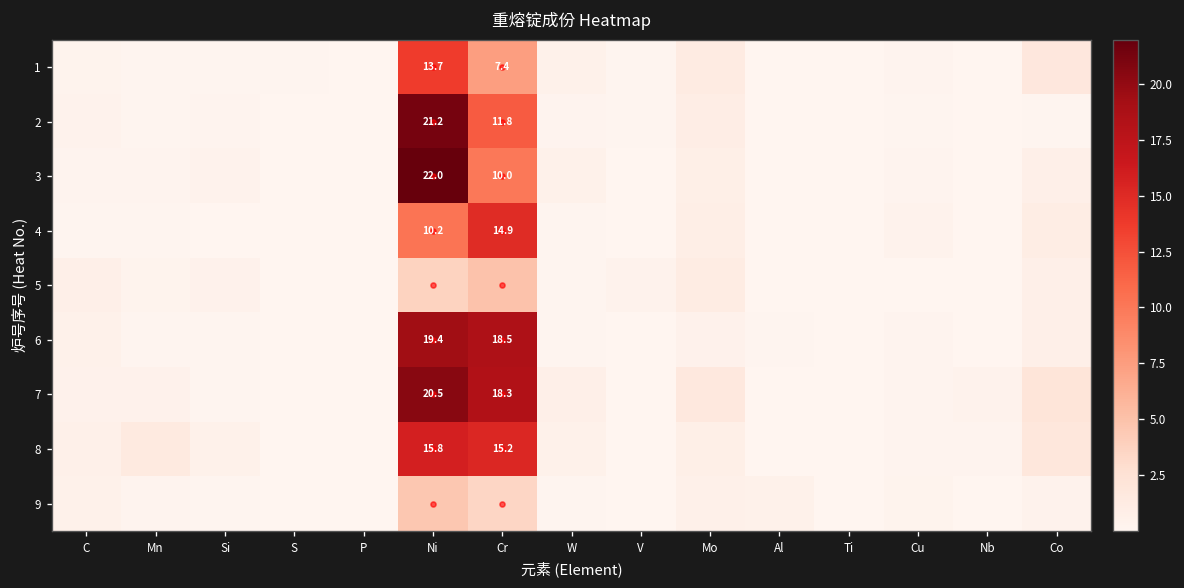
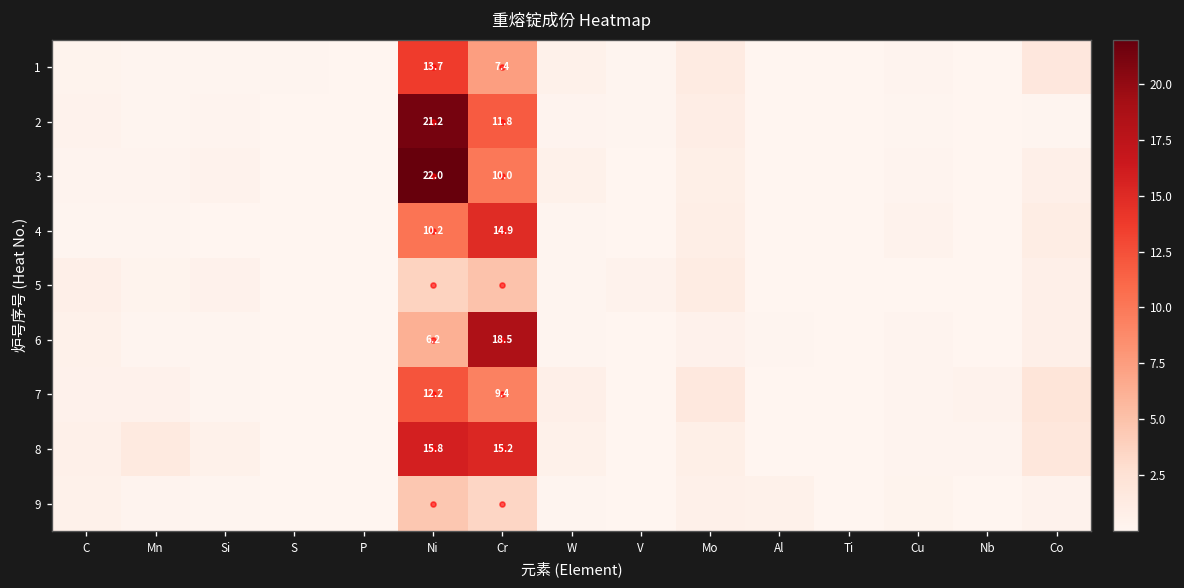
6, Ni: 19.4 -> 6.2
7, Ni: 20.5 -> 12.2
7, Cr: 18.3 -> 9.4
